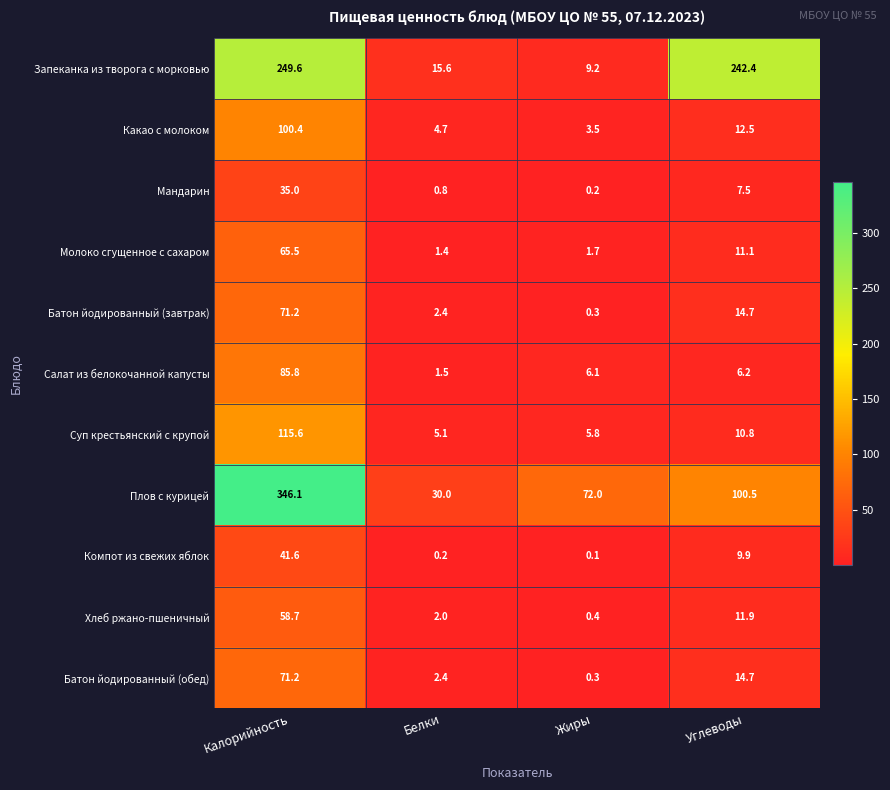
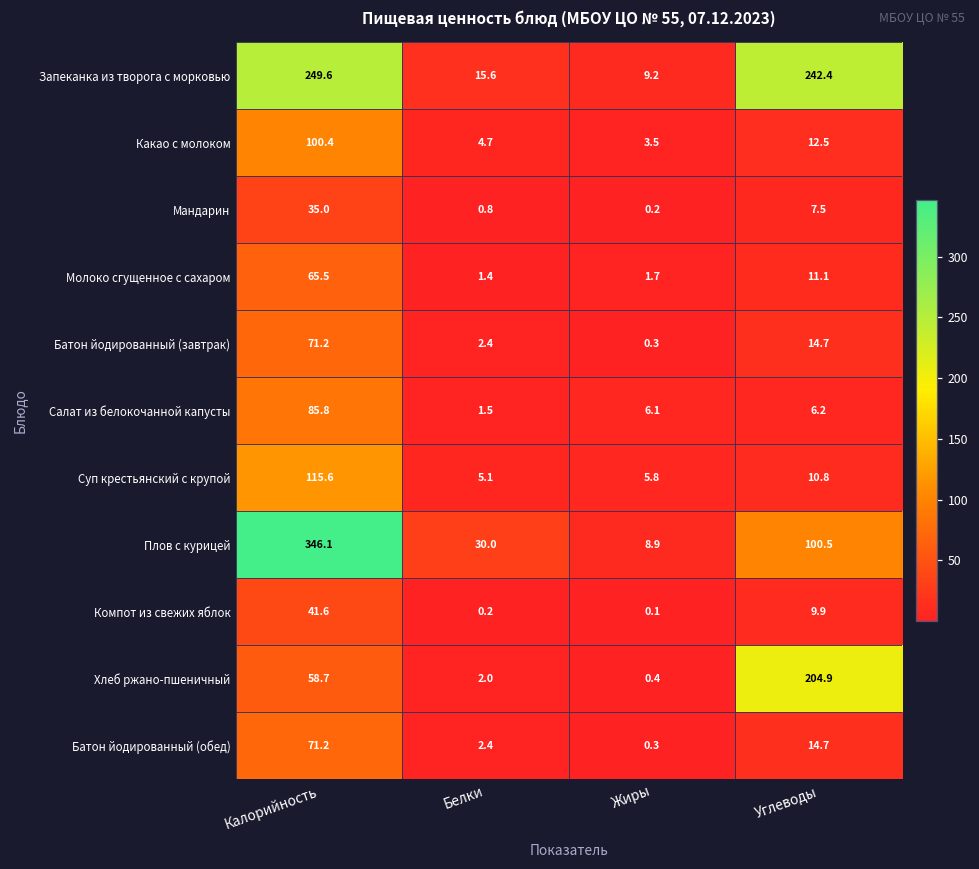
Плов с курицей, Жиры: 72.0 -> 8.9
Хлеб ржано-пшеничный, Углеводы: 11.9 -> 204.9
